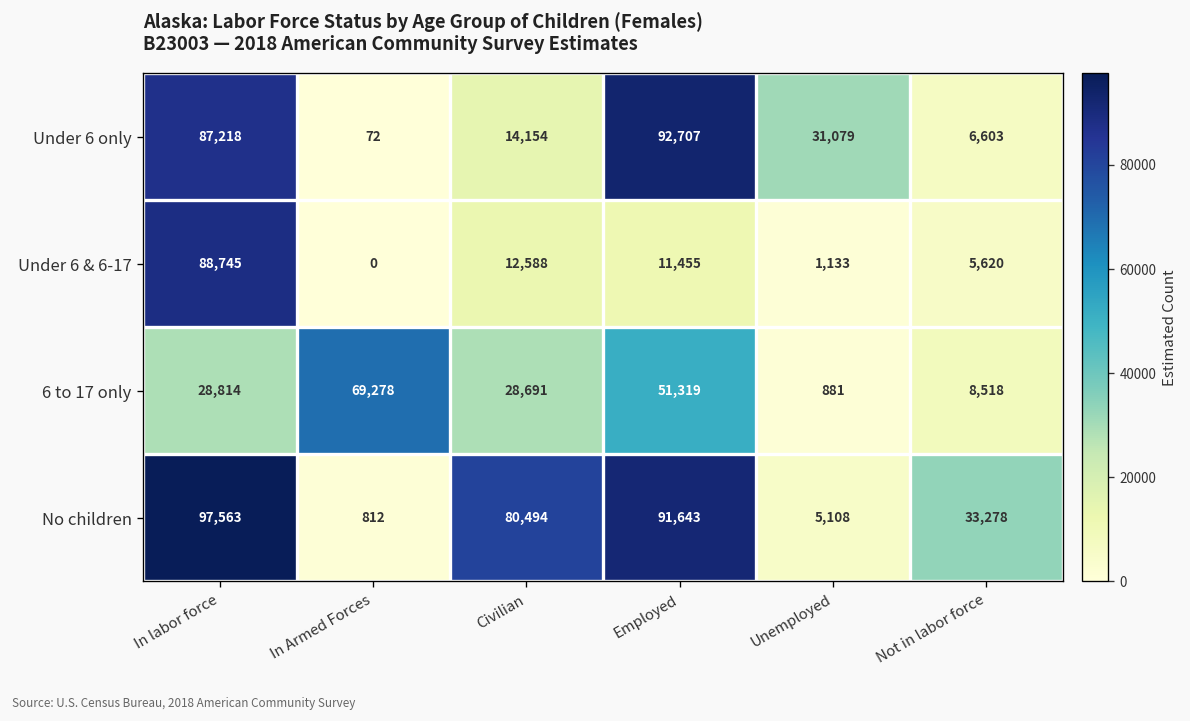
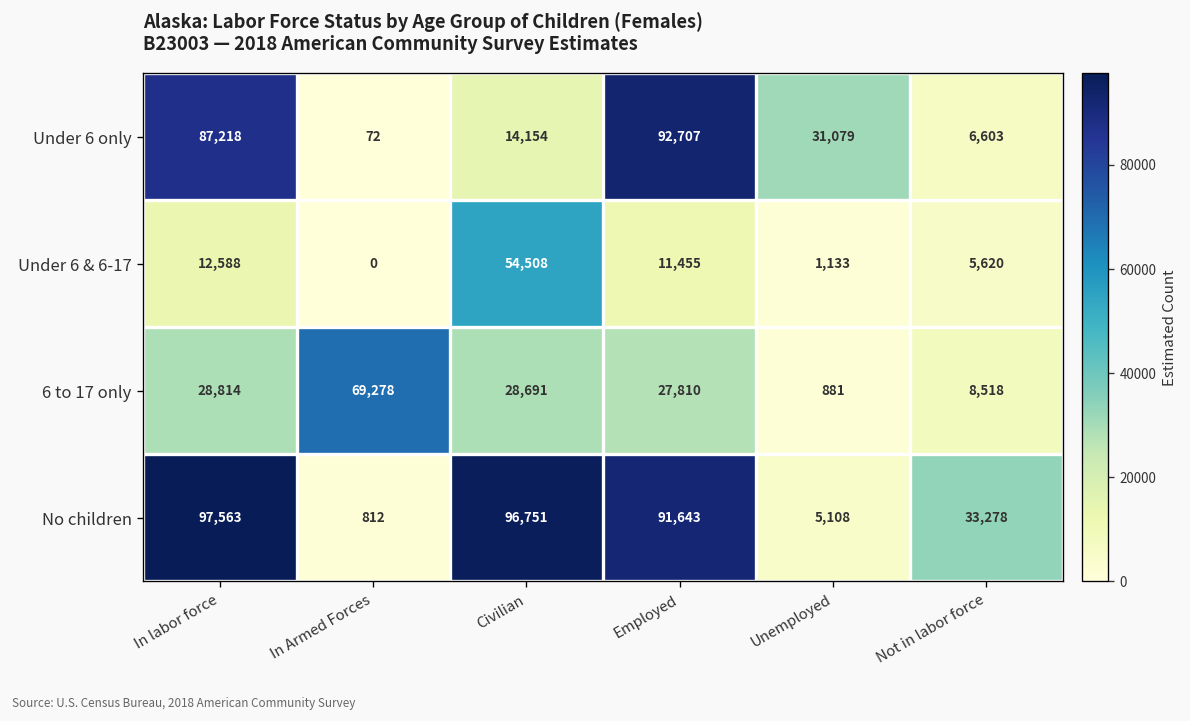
Under 6 & 6-17, In labor force: 88,745 -> 12,588
Under 6 & 6-17, Civilian: 12,588 -> 54,508
6 to 17 only, Employed: 51,319 -> 27,810
No children, Civilian: 80,494 -> 96,751
